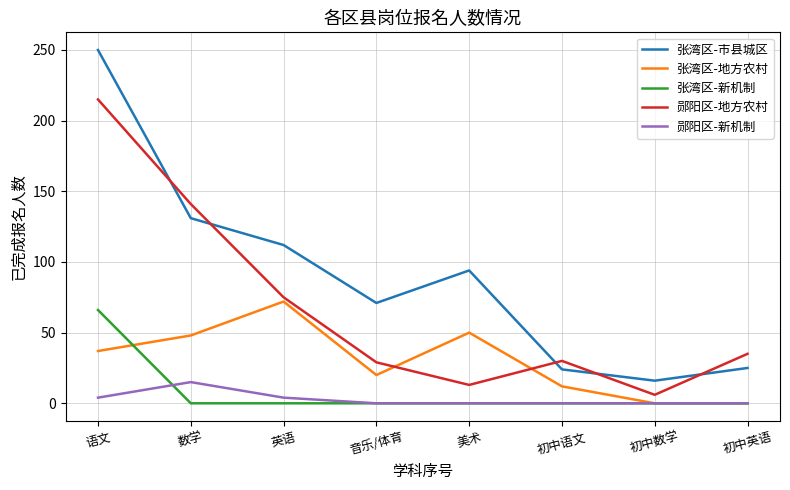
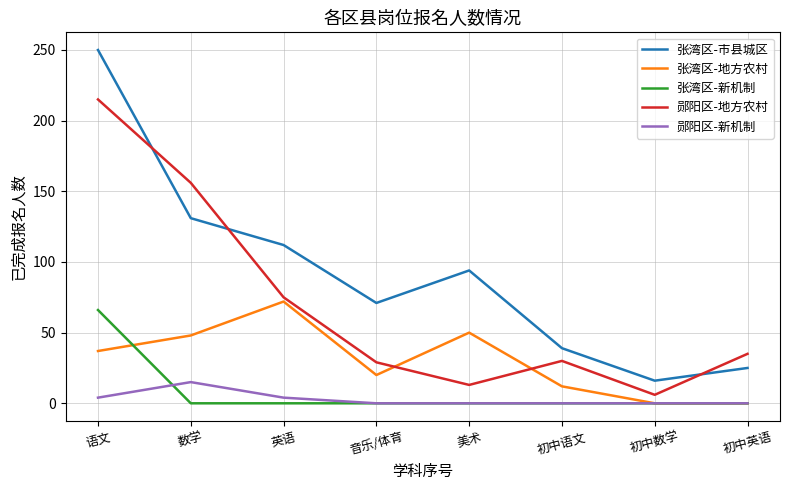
郧阳区-地方农村, 数学: 141 -> 156
张湾区-市县城区, 初中语文: 24 -> 39
